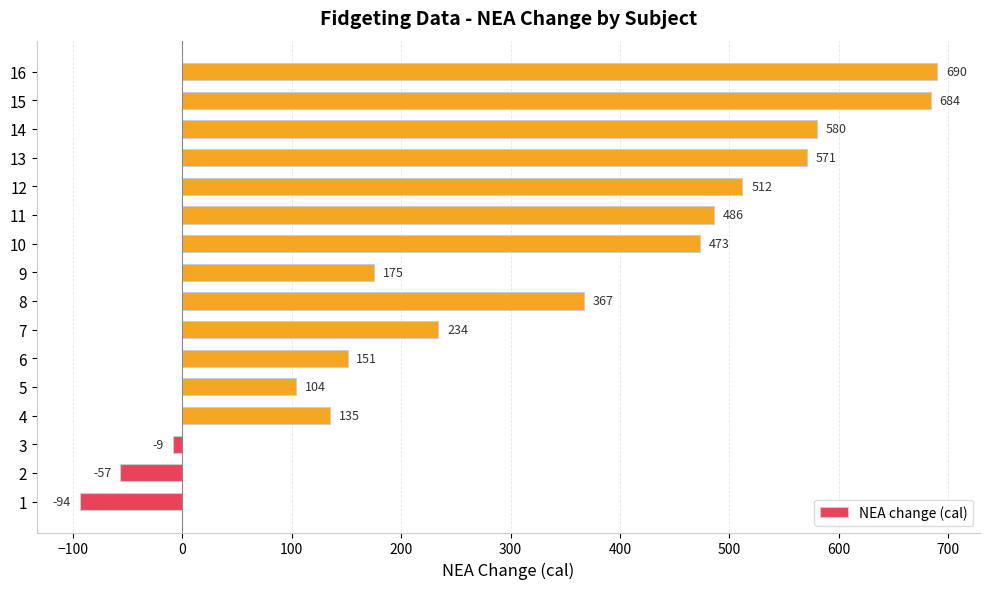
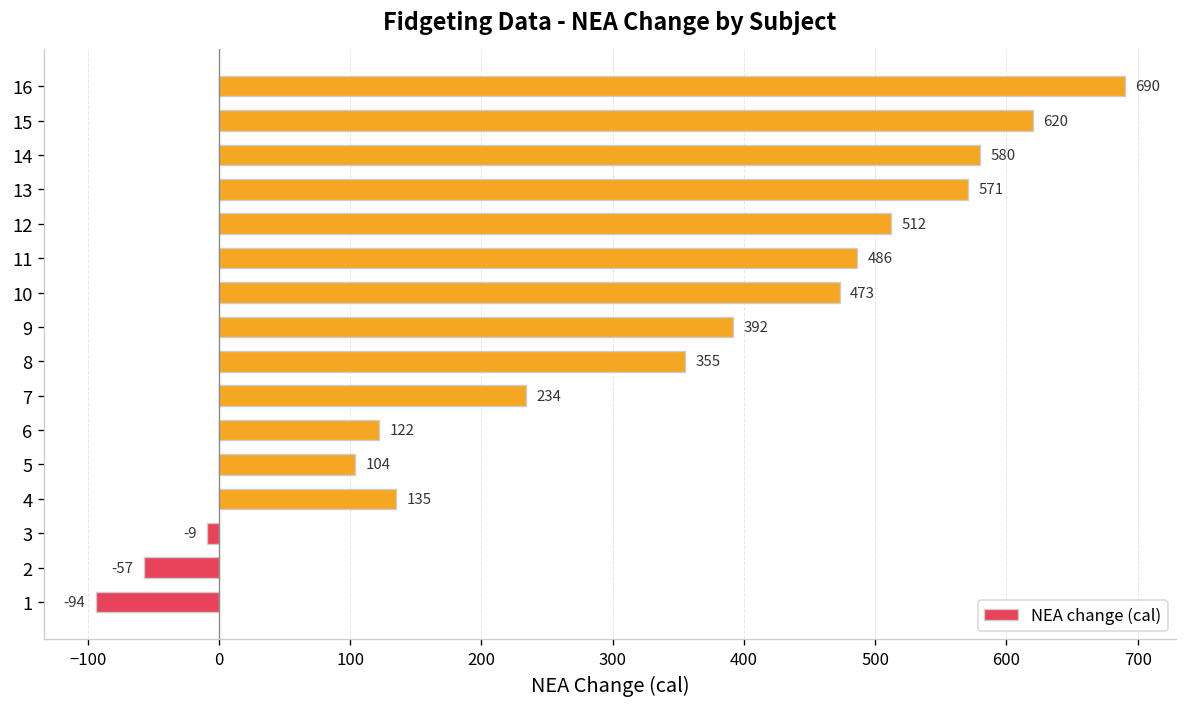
15: 684 -> 620
9: 175 -> 392
8: 367 -> 355
6: 151 -> 122
